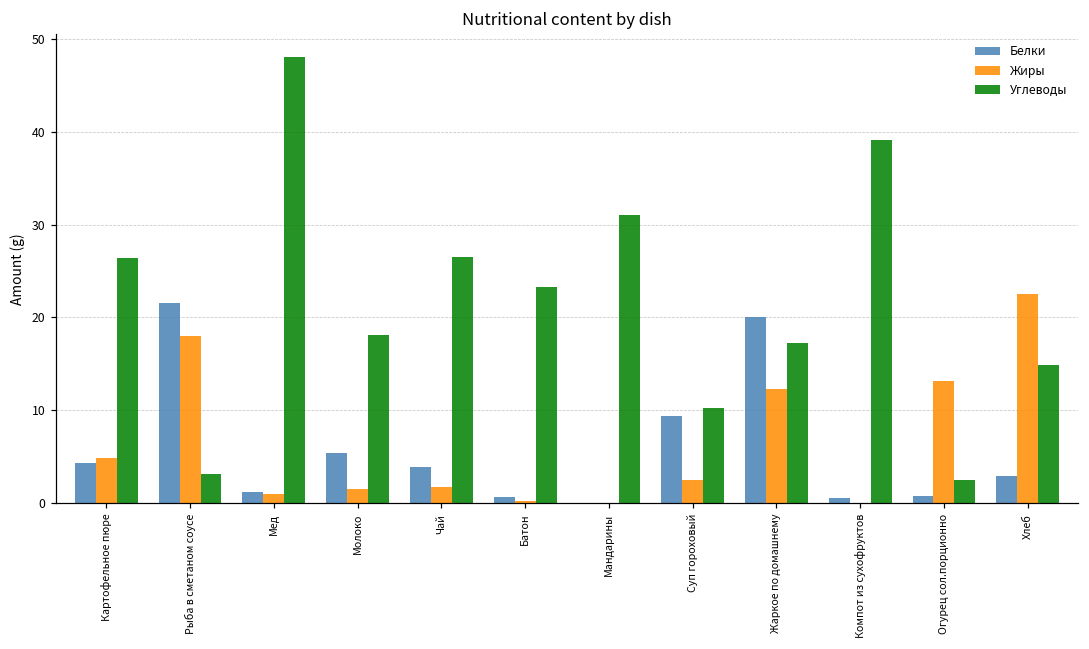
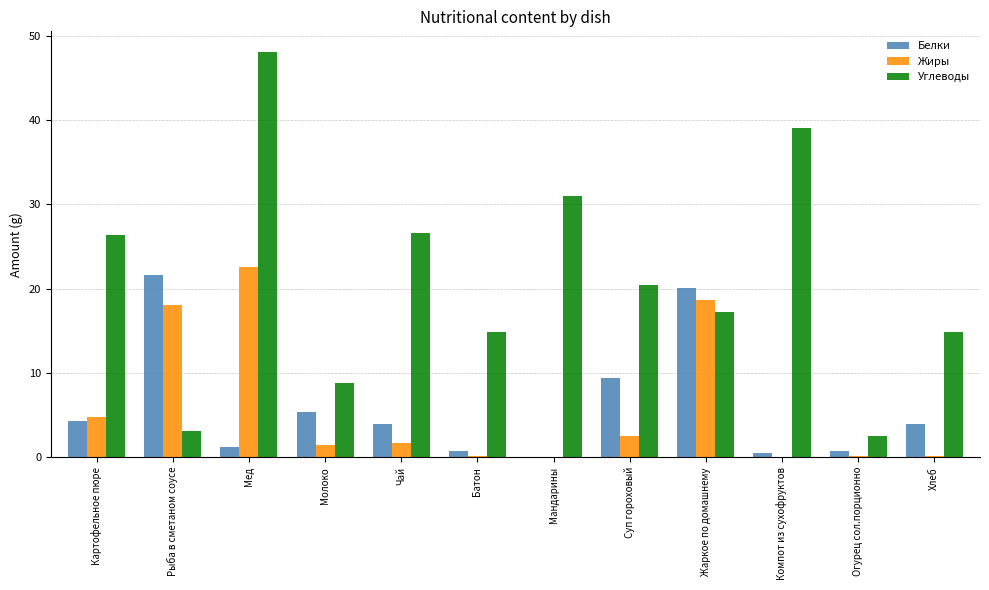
Жиры, Мед: 1 -> 23
Углеводы, Молоко: 18 -> 9
Углеводы, Батон: 23 -> 15
Углеводы, Суп гороховый: 10 -> 20
Жиры, Жаркое по домашнему: 12 -> 19
Жиры, Огурец сол.порционно: 13 -> 0
Белки, Хлеб: 3 -> 4
Жиры, Хлеб: 23 -> 0
